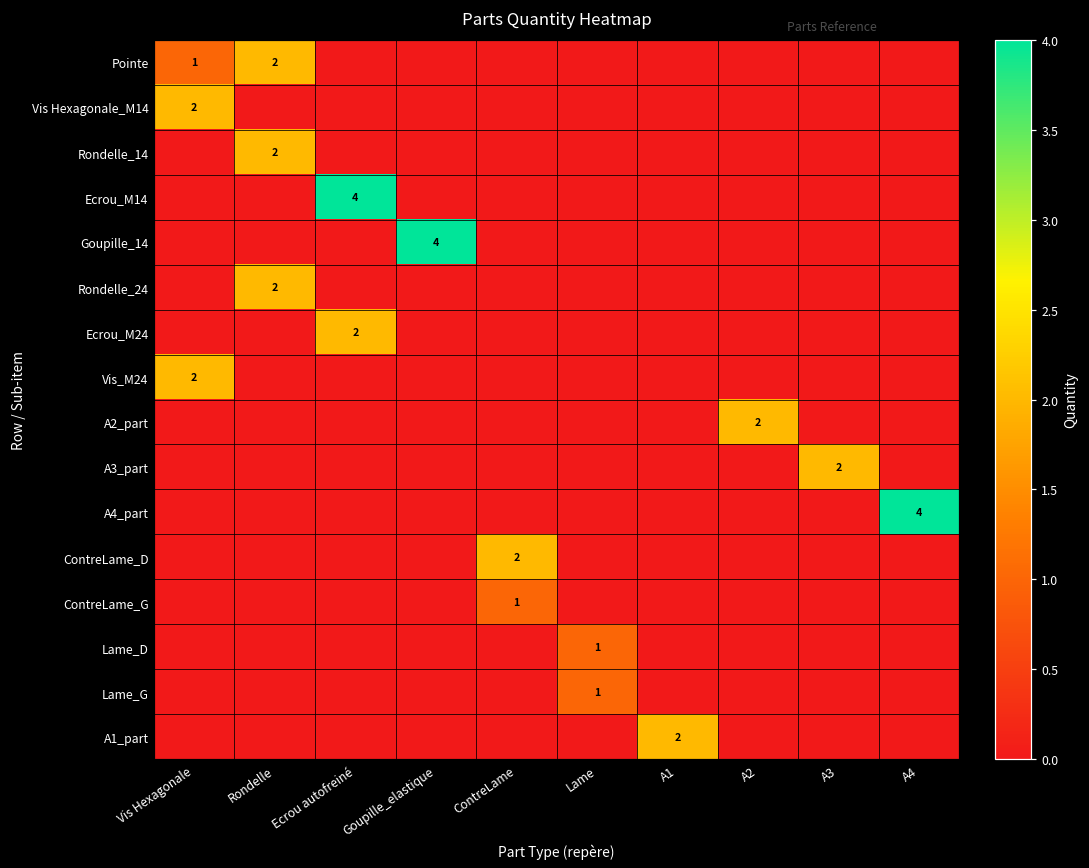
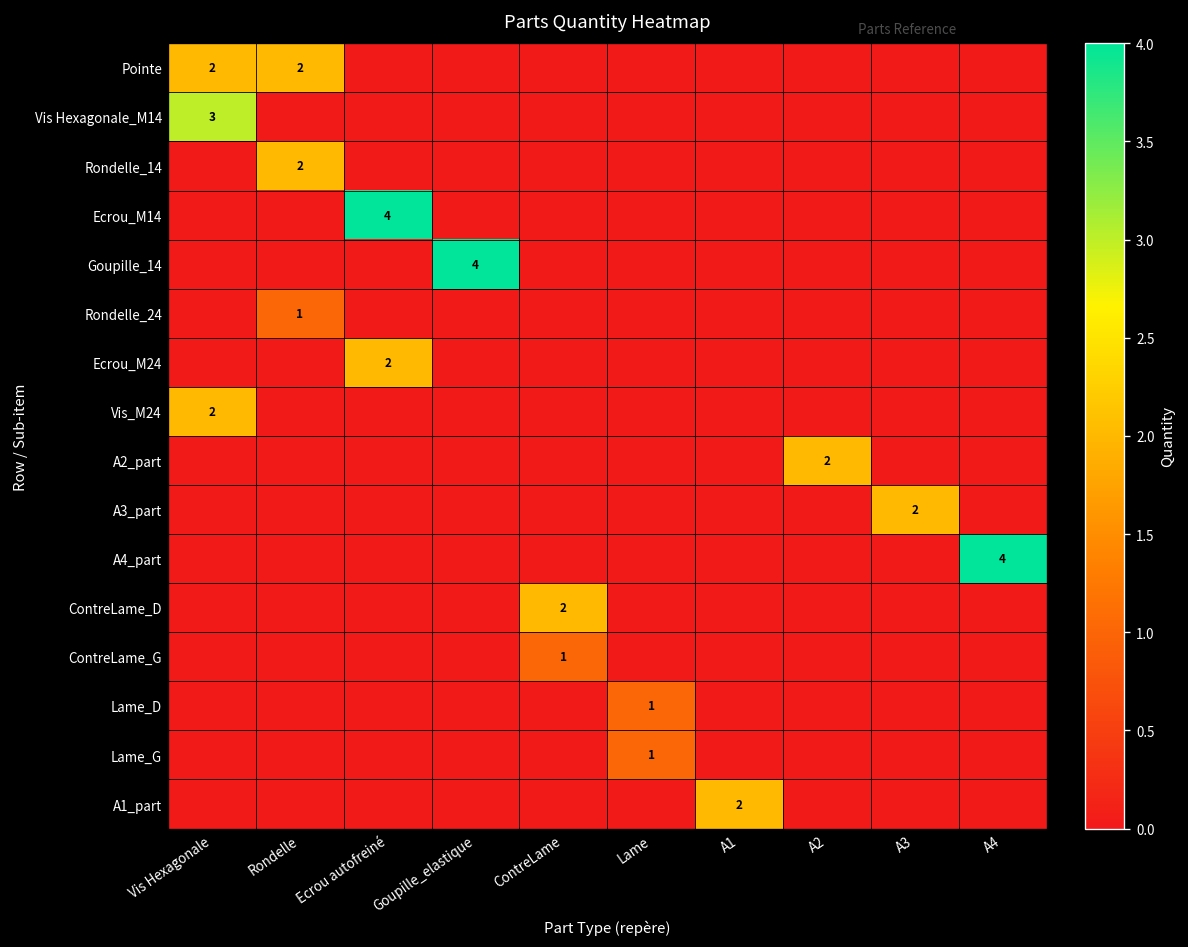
Pointe, Vis Hexagonale: 1 -> 2
Vis Hexagonale_M14, Vis Hexagonale: 2 -> 3
Rondelle_24, Rondelle: 2 -> 1
